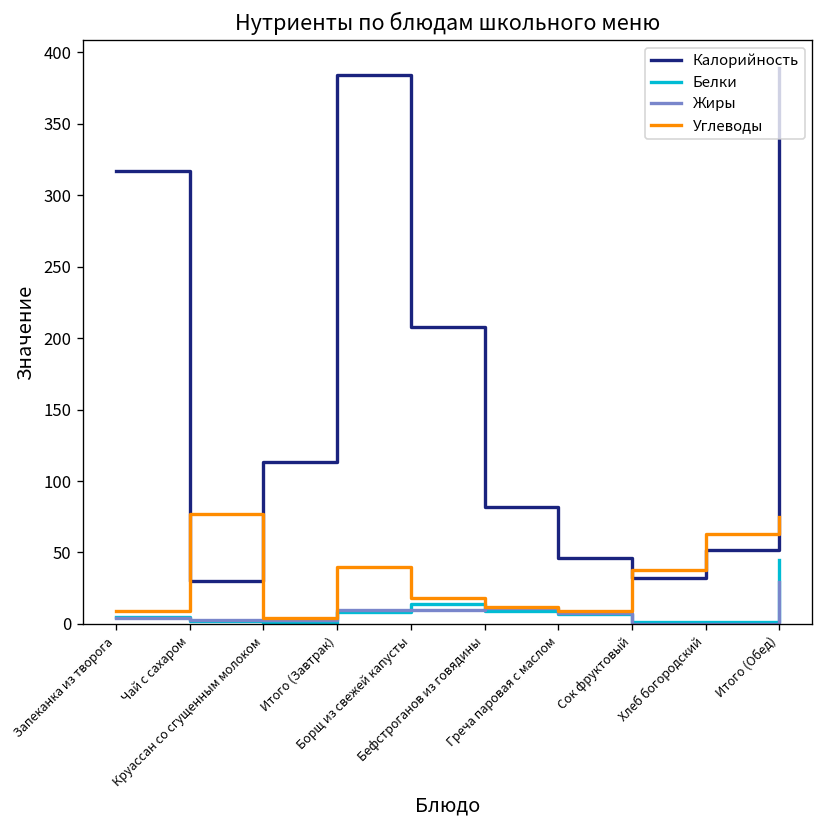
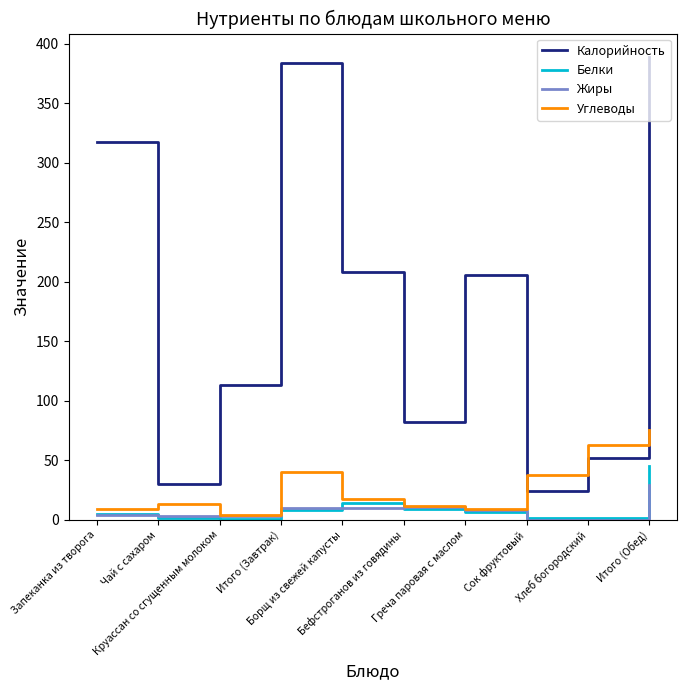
Углеводы, Чай с сахаром: 77 -> 13
Калорийность, Греча паровая с маслом: 46 -> 206
Калорийность, Сок фруктовый: 32 -> 24
